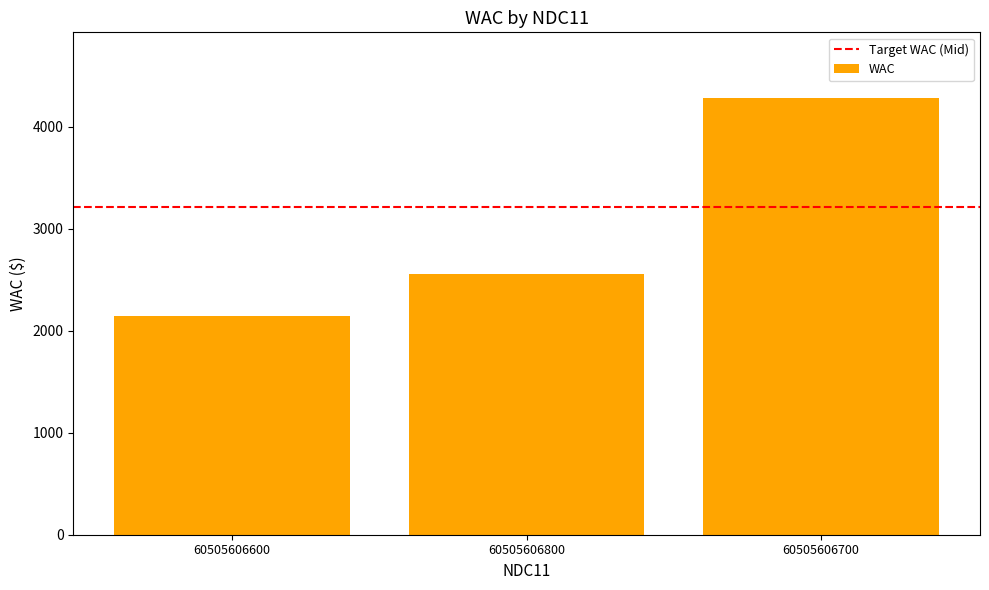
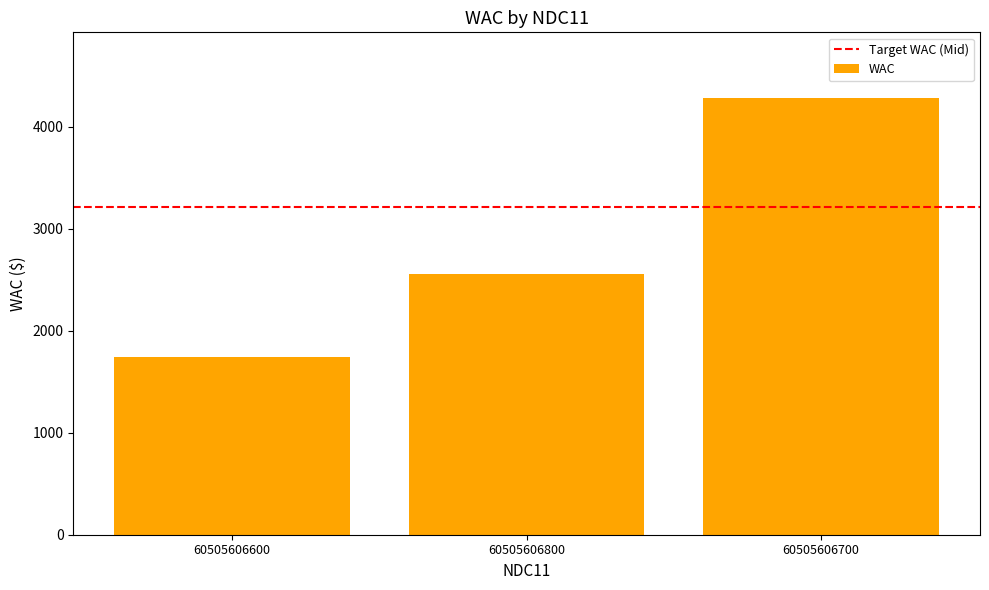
60505606600: 2140 -> 1740
